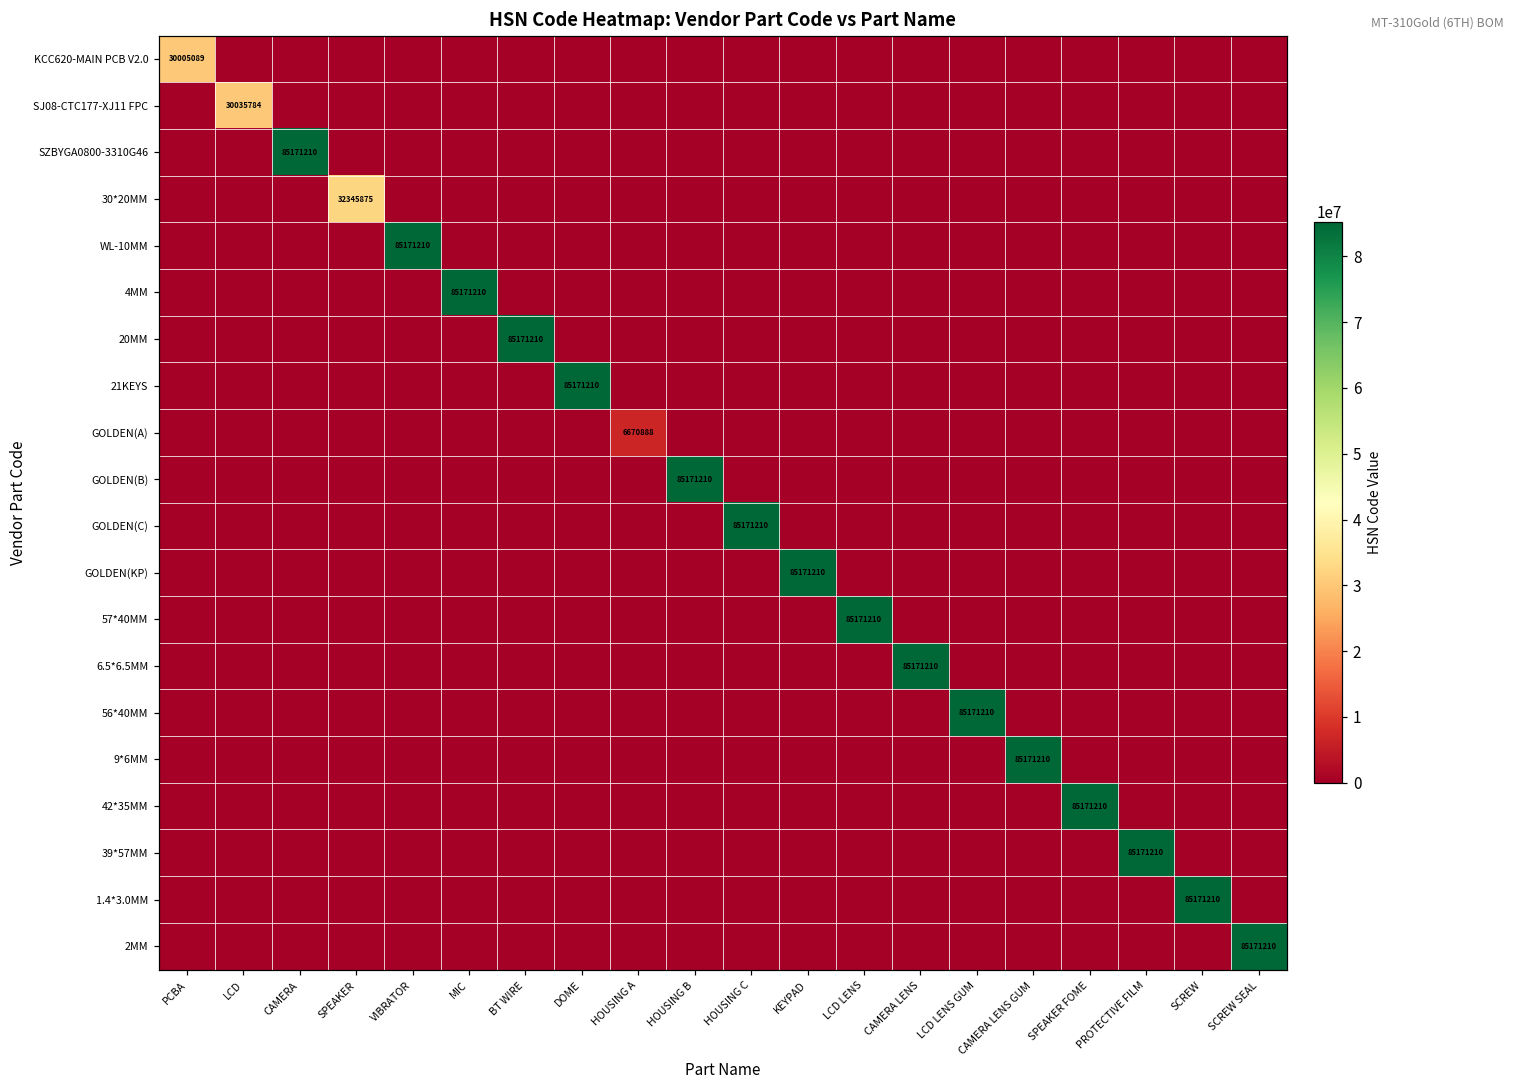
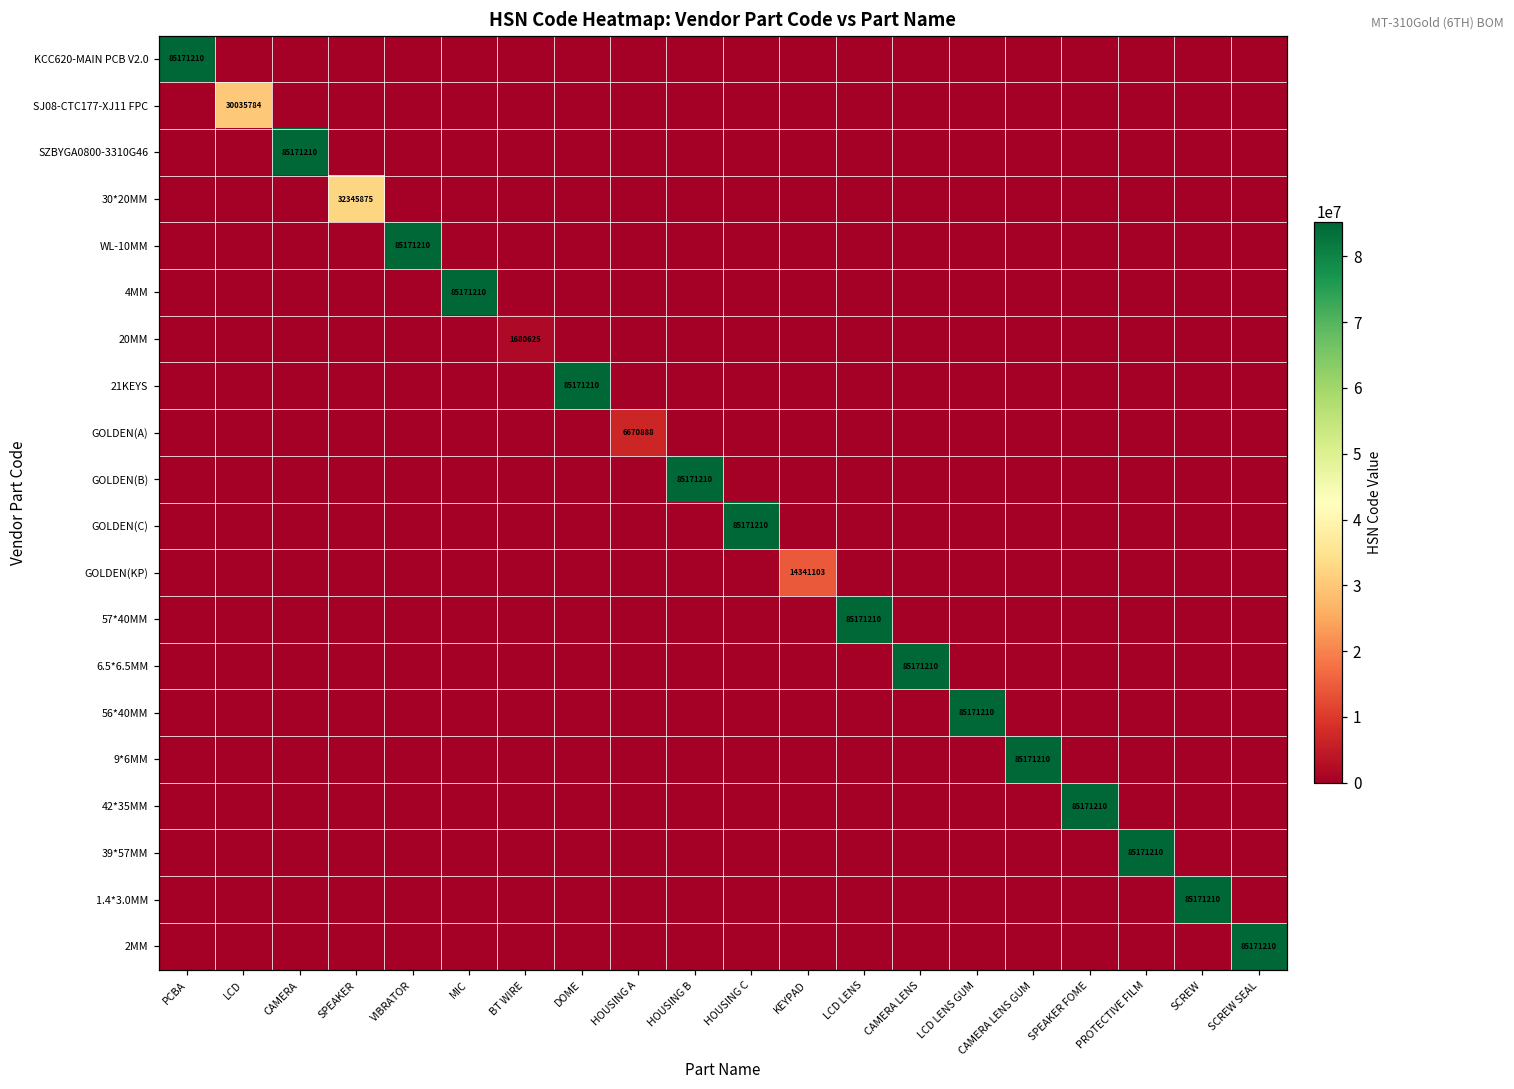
KCC620-MAIN PCB V2.0, PCBA: 30005089 -> 85171210
20MM, BT WIRE: 85171210 -> 1680625
GOLDEN(KP), KEYPAD: 85171210 -> 14341103
